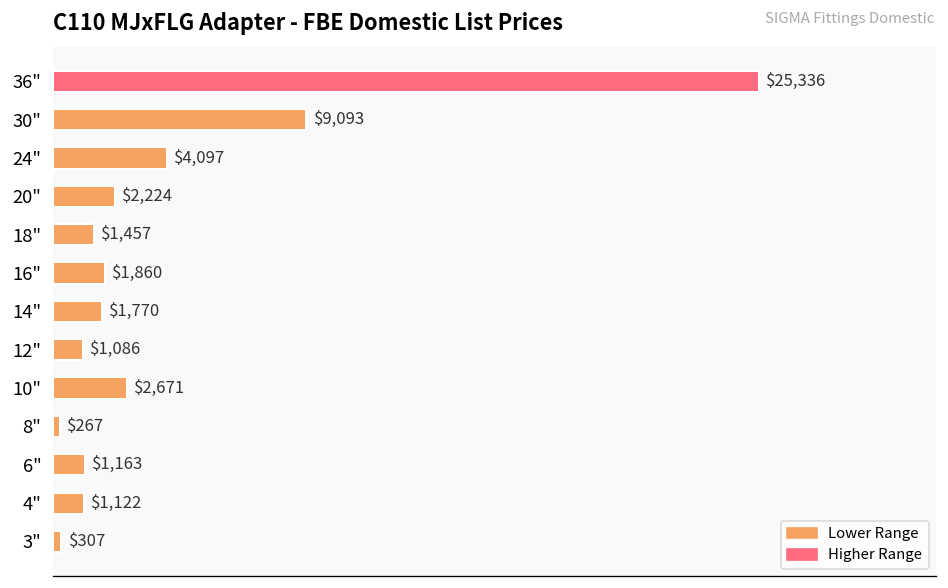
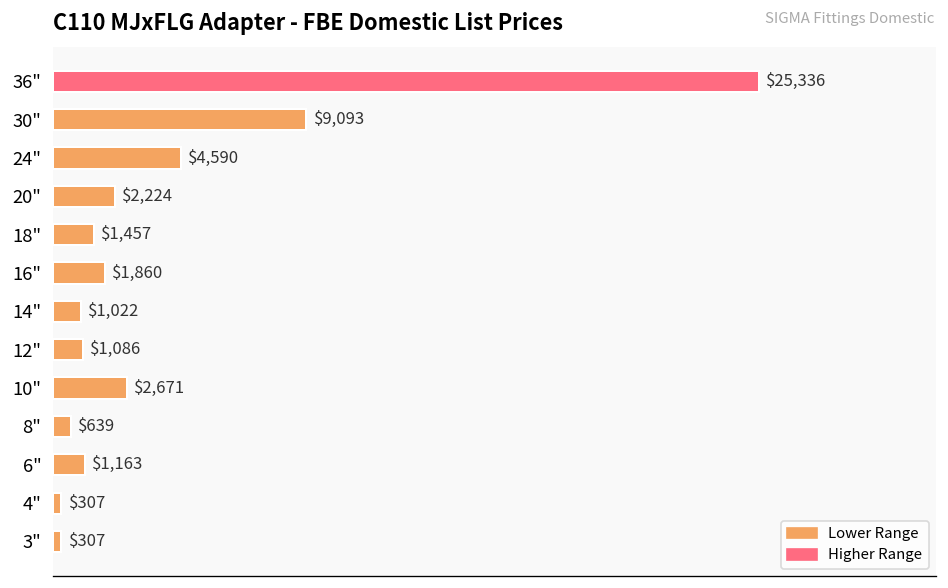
24": $4,097 -> $4,590
14": $1,770 -> $1,022
8": $267 -> $639
4": $1,122 -> $307
